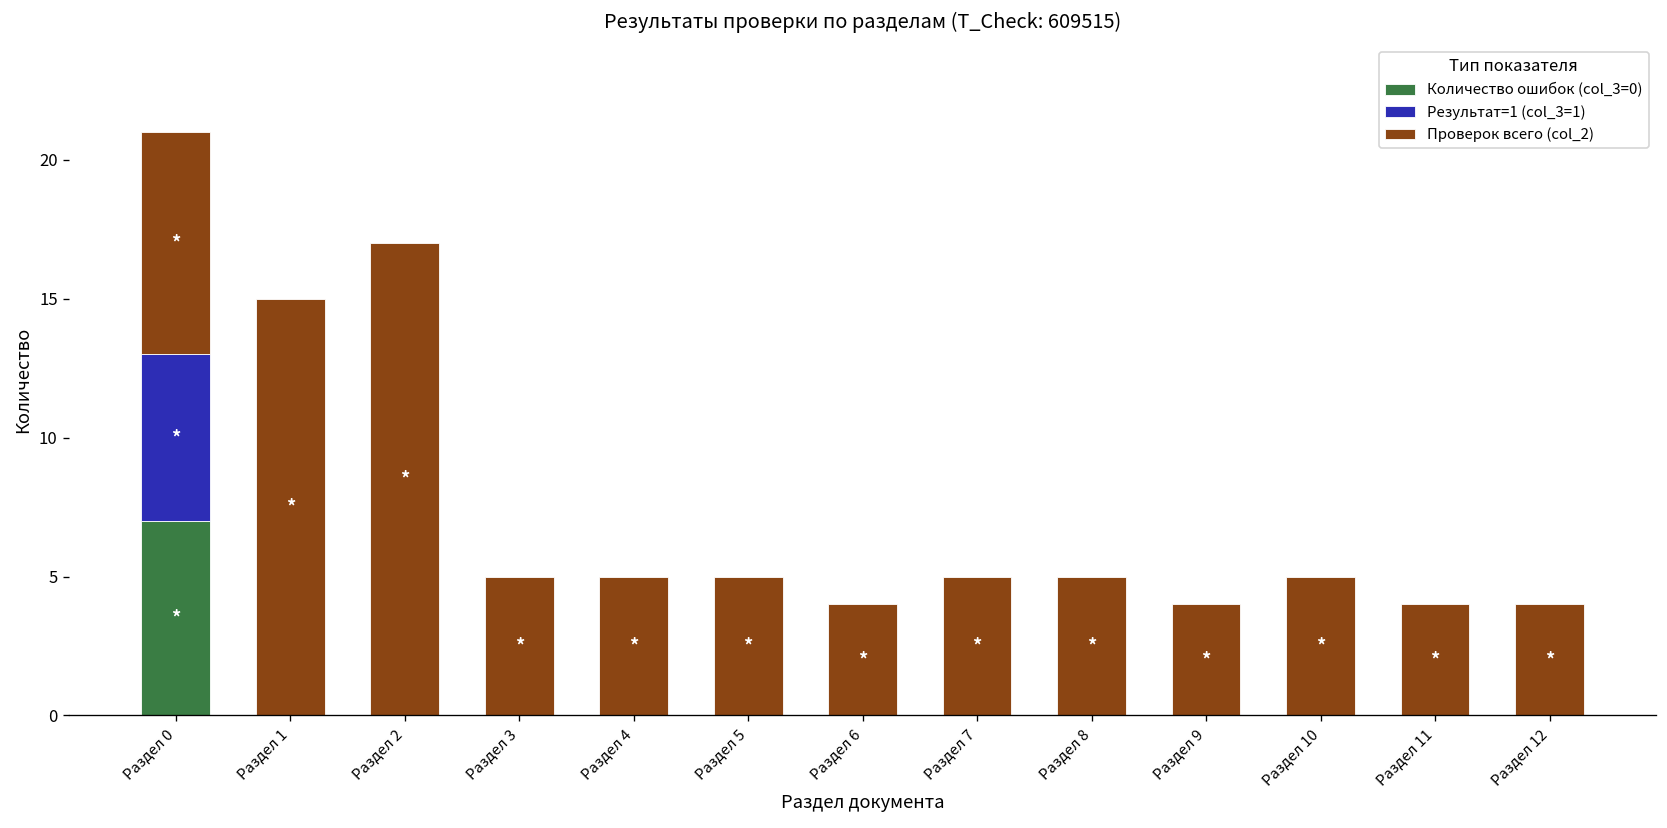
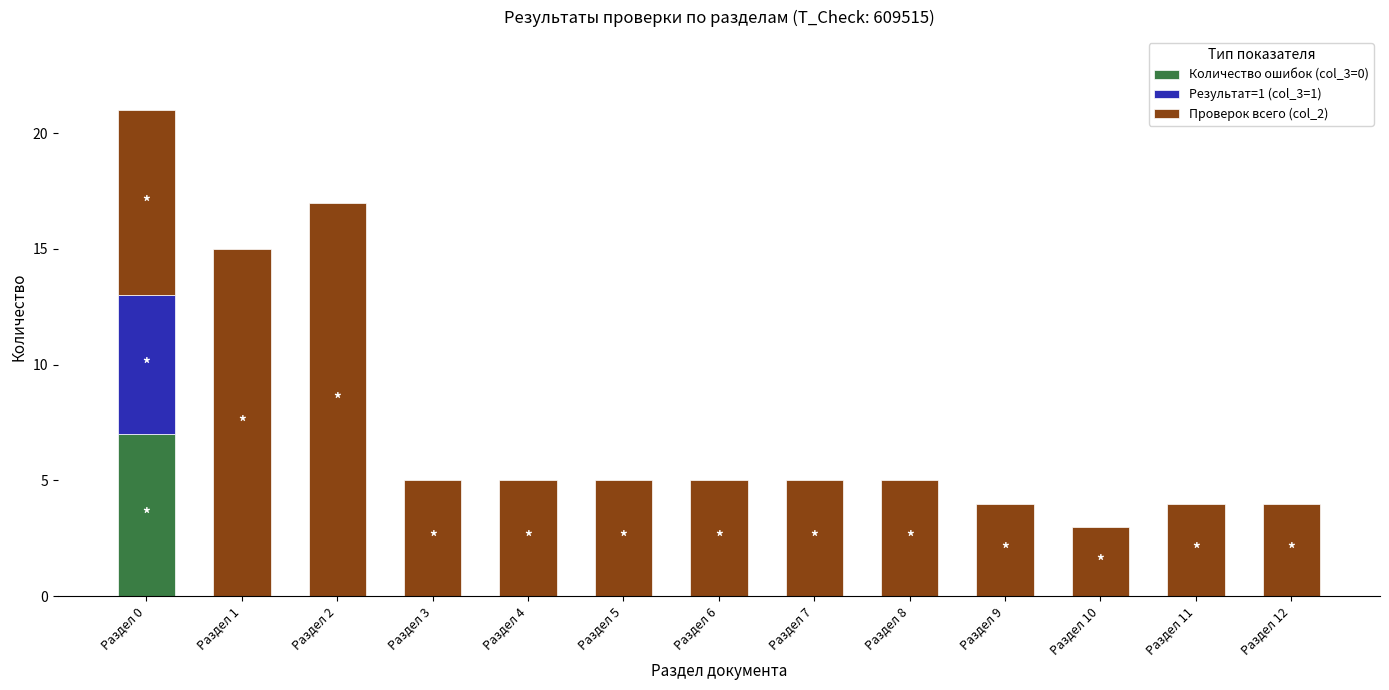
Проверок всего (col_2), Раздел 6: 4 -> 5
Проверок всего (col_2), Раздел 10: 5 -> 3
